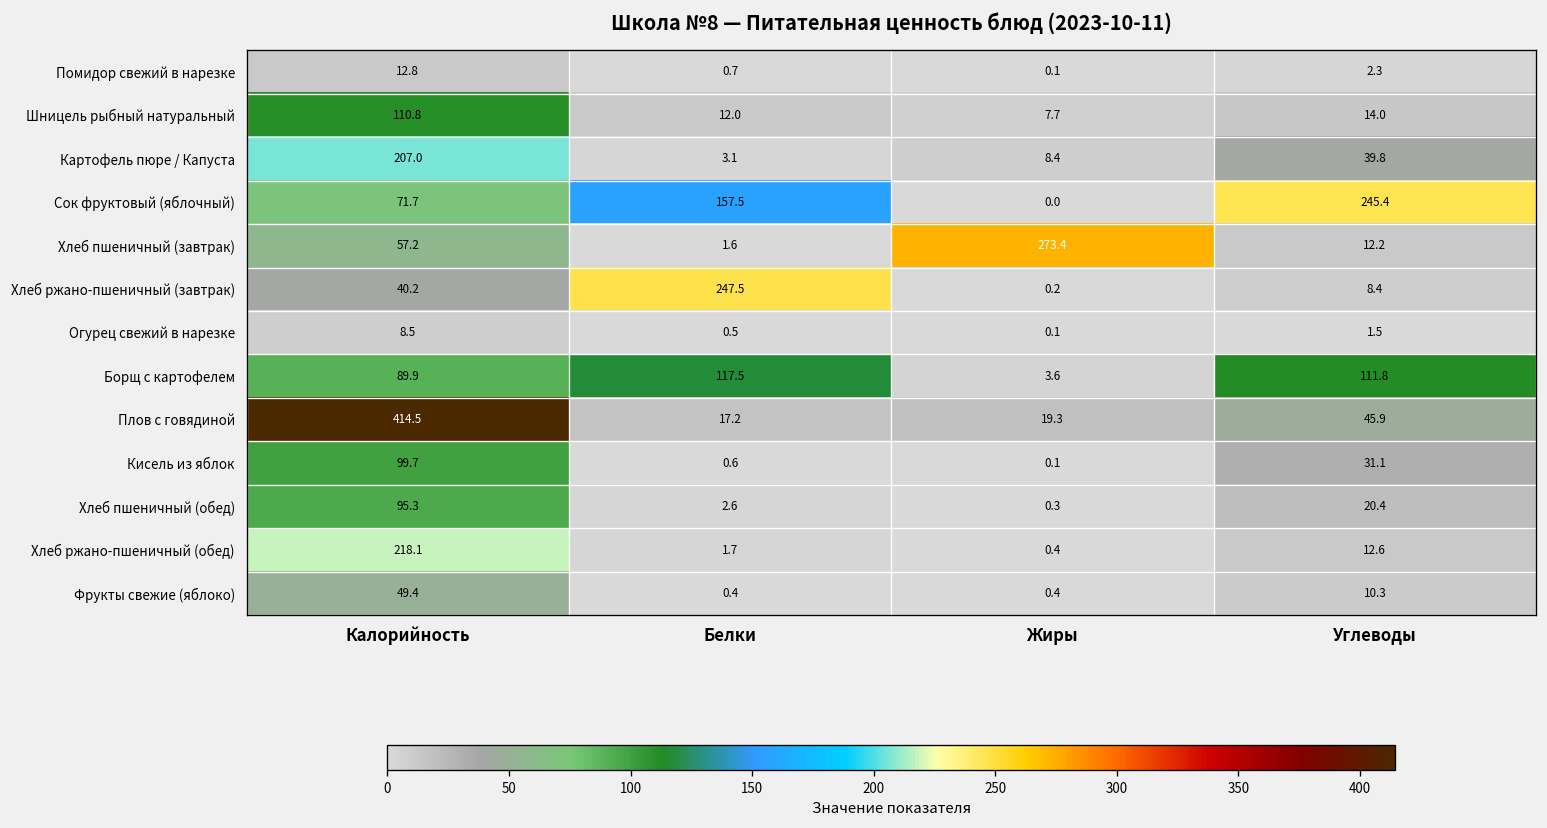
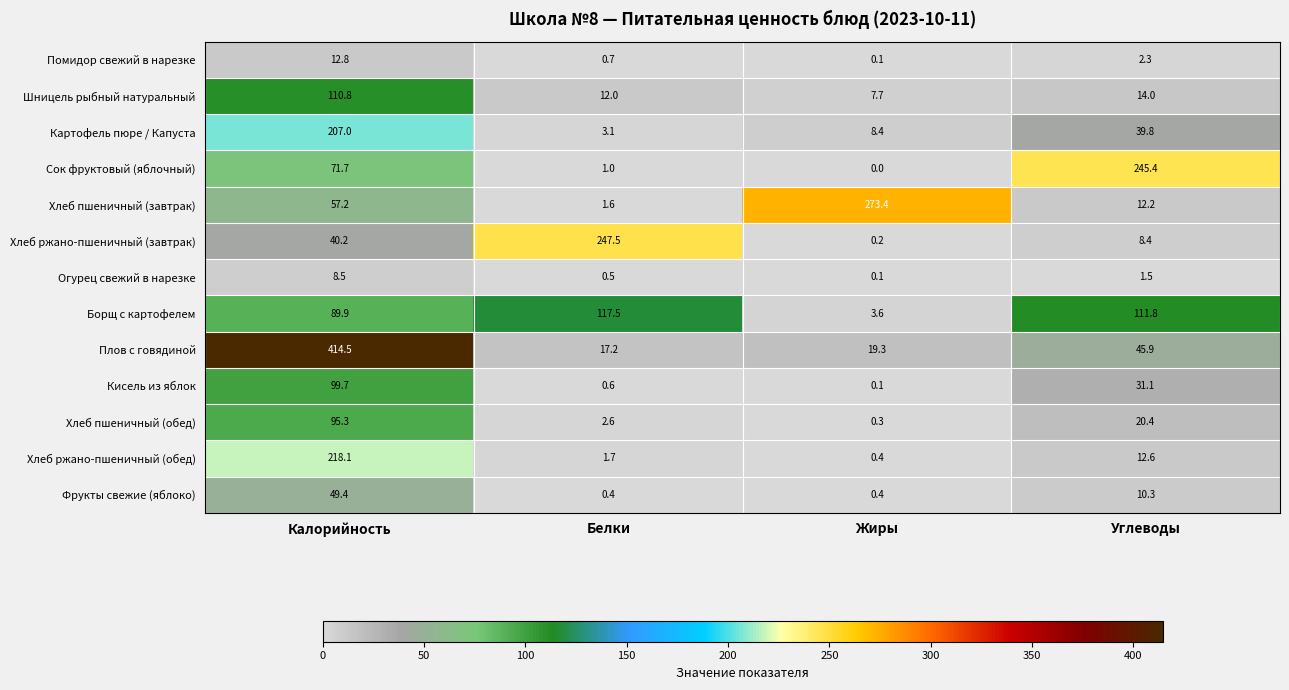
Сок фруктовый (яблочный), Белки: 157.5 -> 1.0
